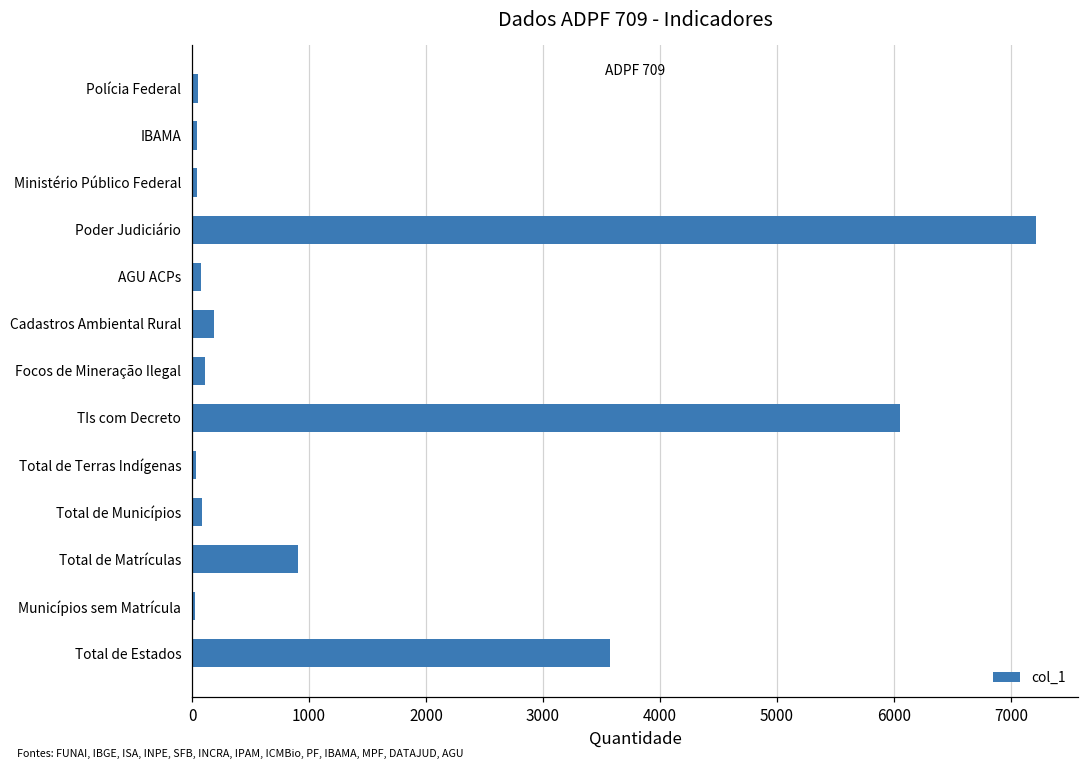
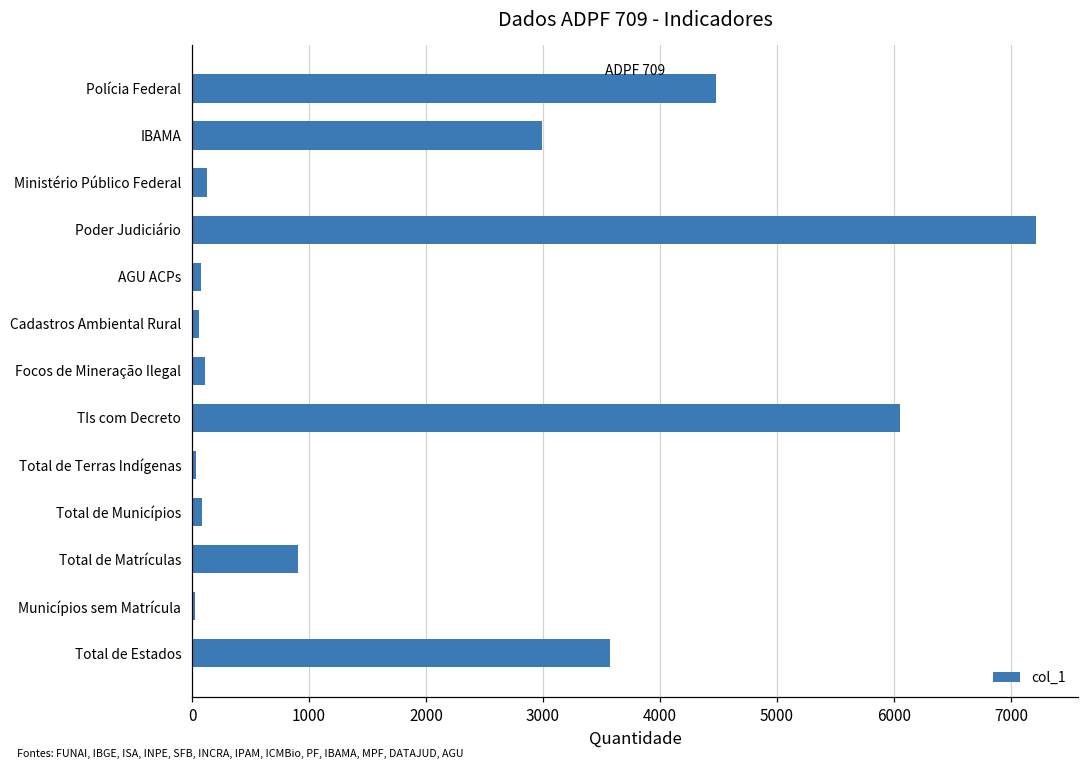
Polícia Federal: 50 -> 4480
IBAMA: 40 -> 3000
Ministério Público Federal: 40 -> 130
Cadastros Ambiental Rural: 190 -> 60
